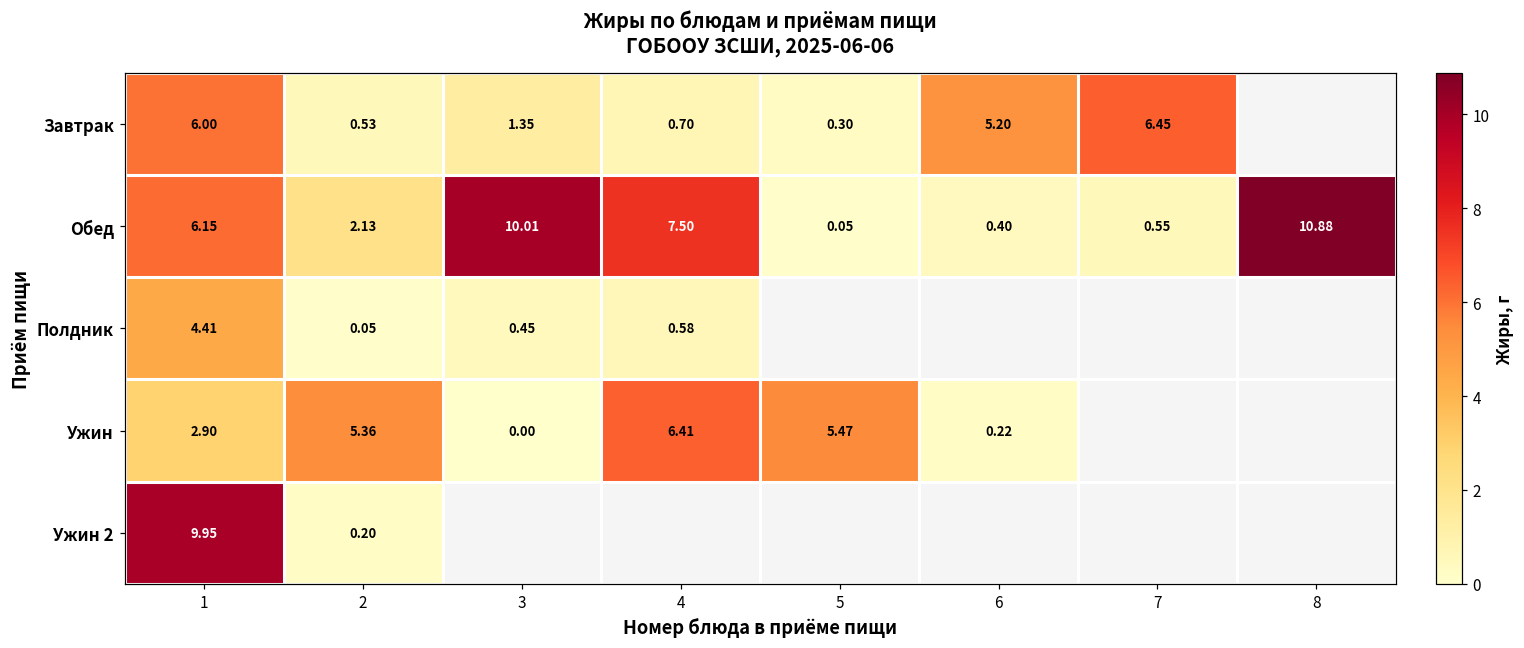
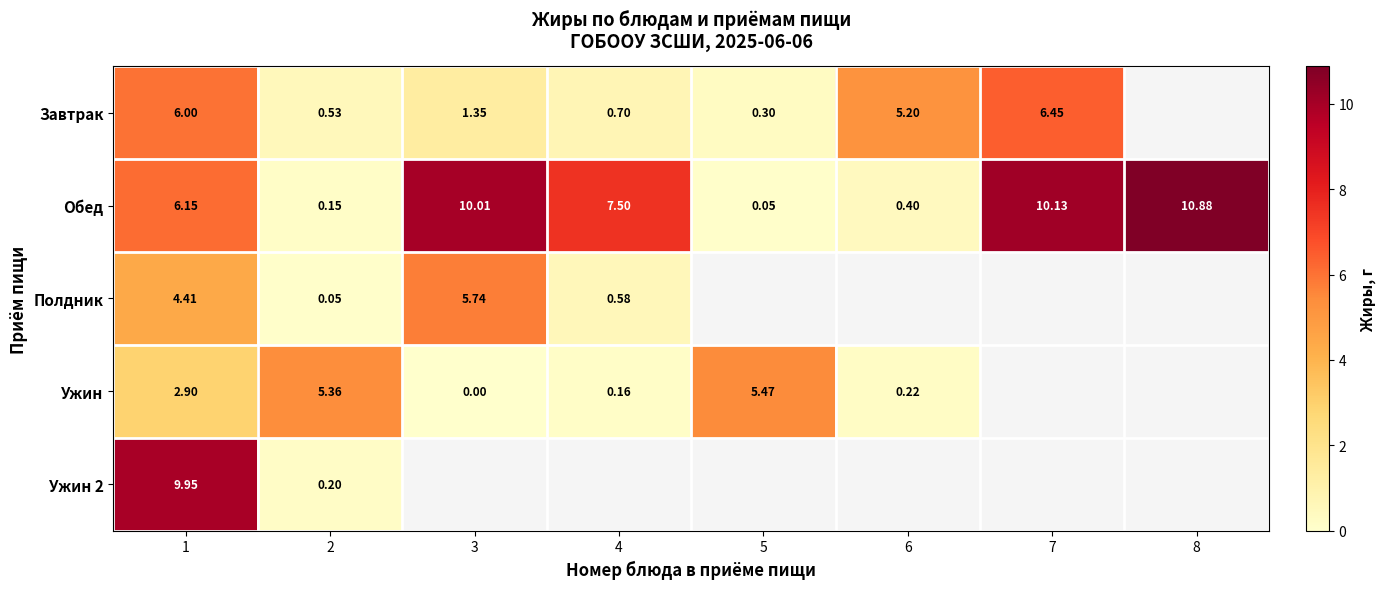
Обед, 2: 2.13 -> 0.15
Обед, 7: 0.55 -> 10.13
Полдник, 3: 0.45 -> 5.74
Ужин, 4: 6.41 -> 0.16
